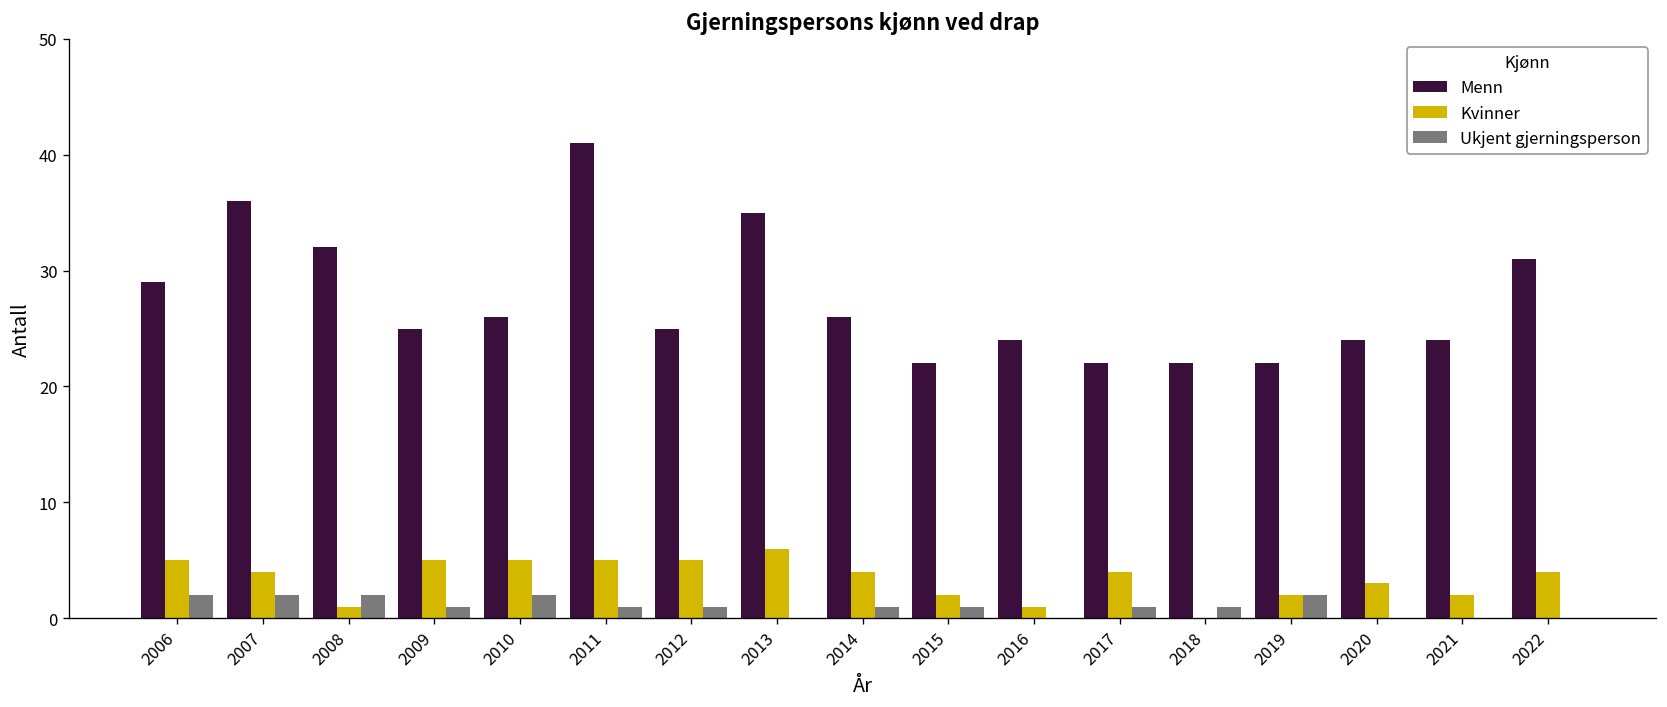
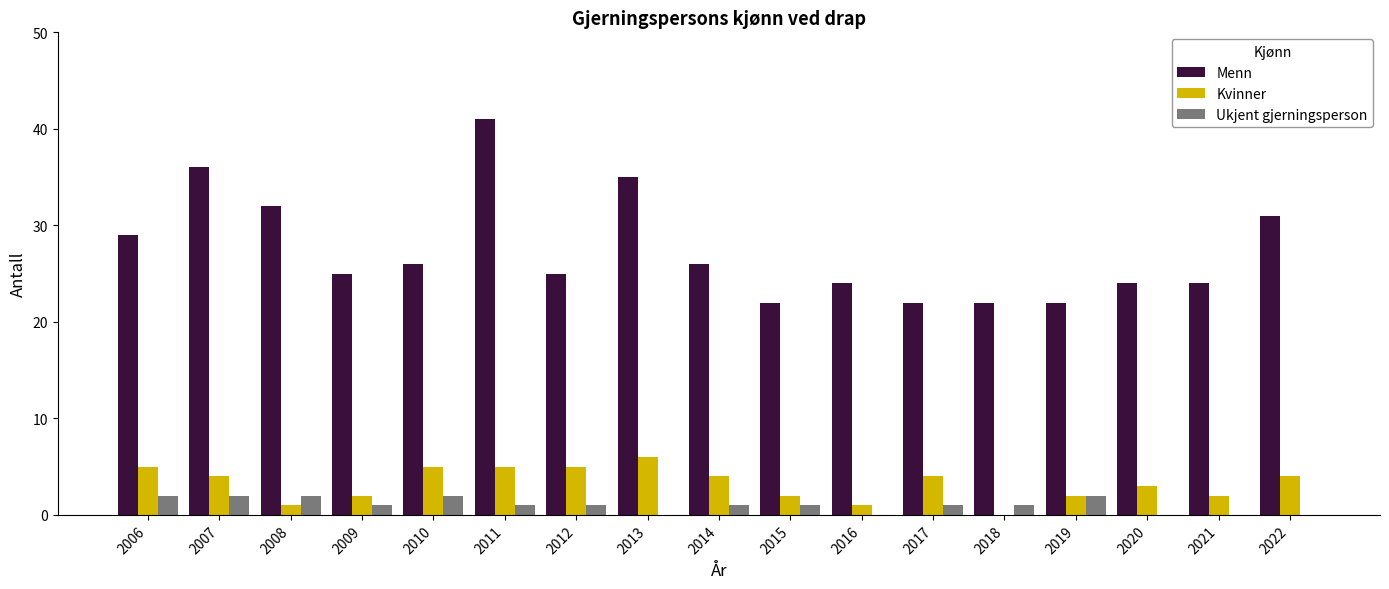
Kvinner, 2009: 5 -> 2
